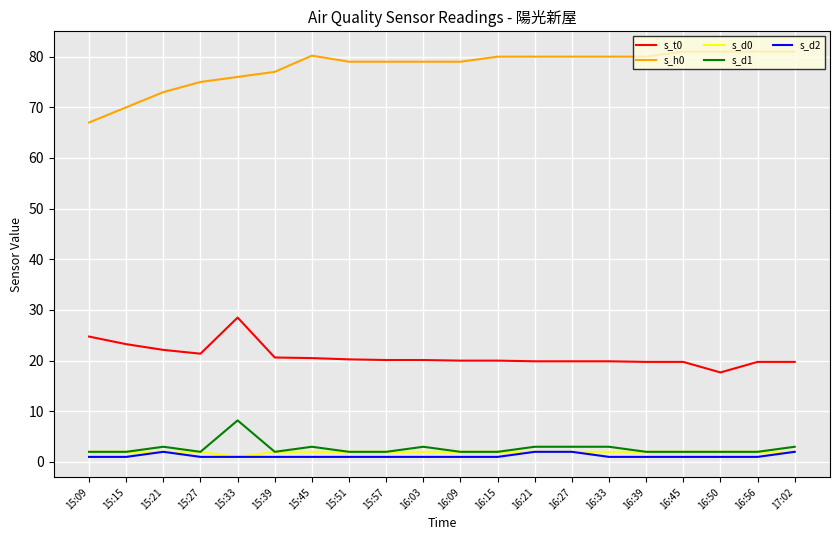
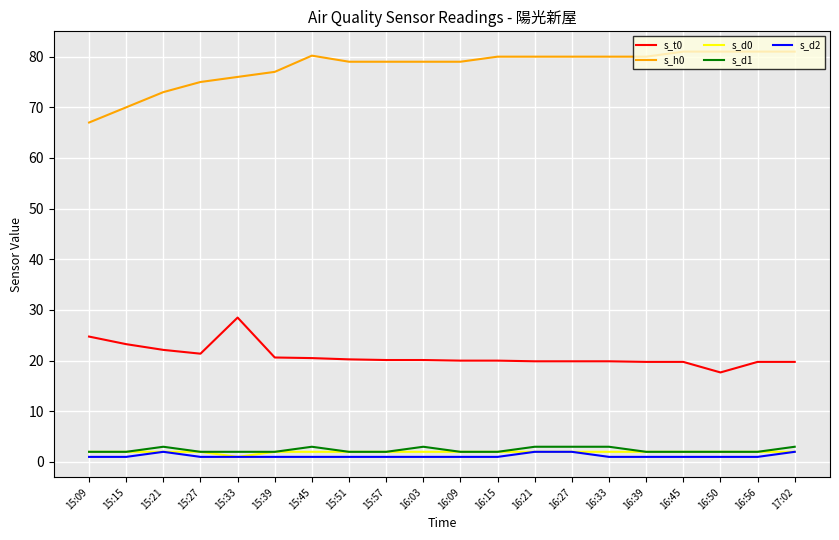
s_d1, 15:33: 8 -> 2
